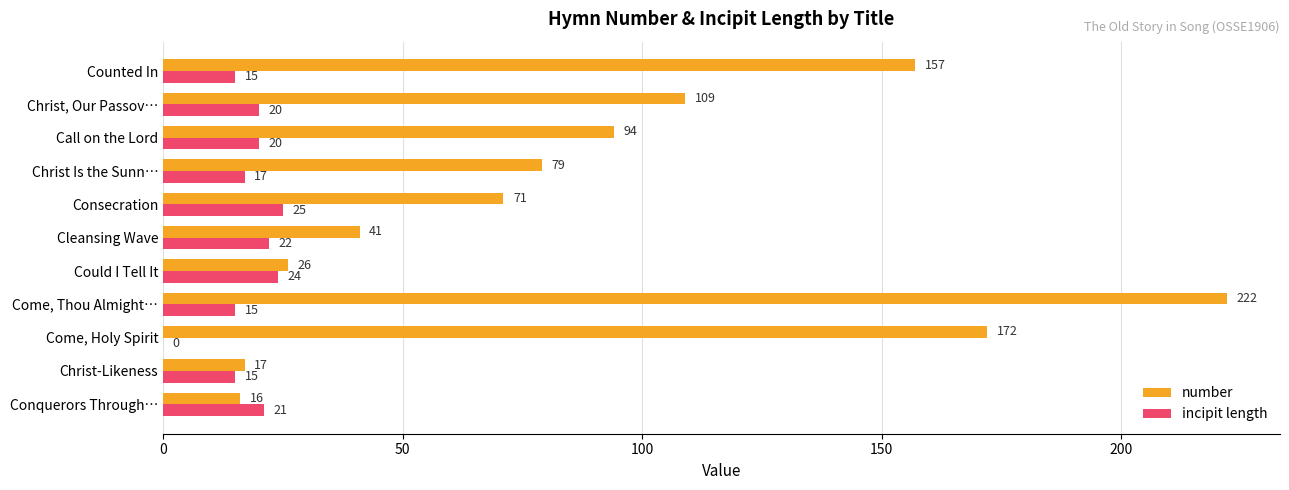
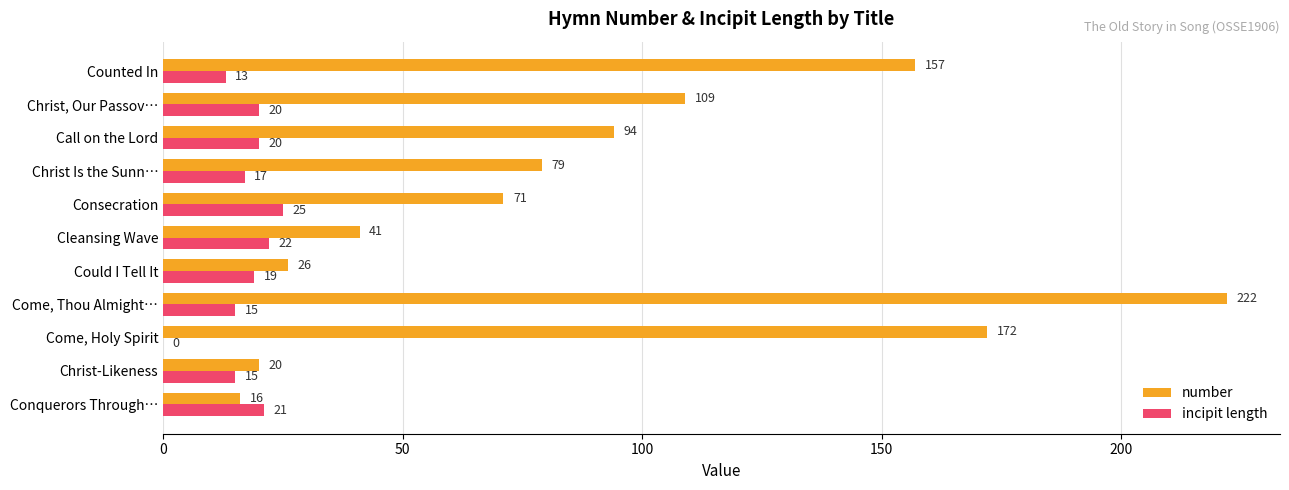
incipit length, Counted In: 15 -> 13
incipit length, Could I Tell It: 24 -> 19
number, Christ-Likeness: 17 -> 20
